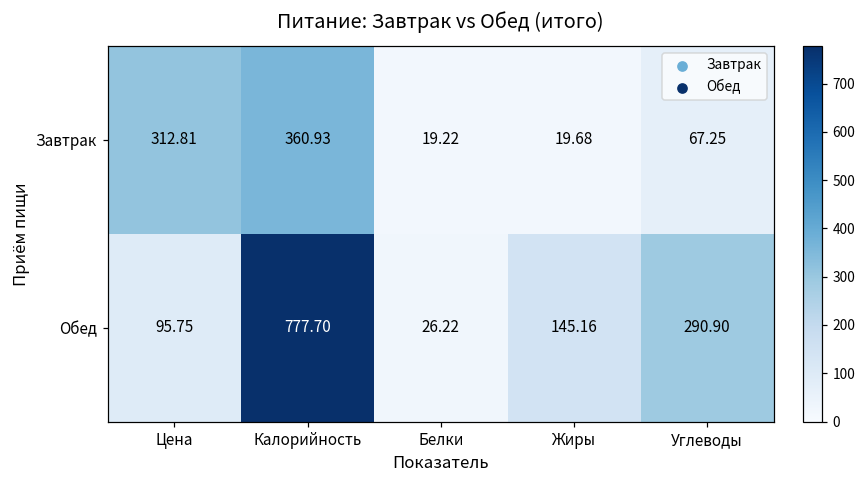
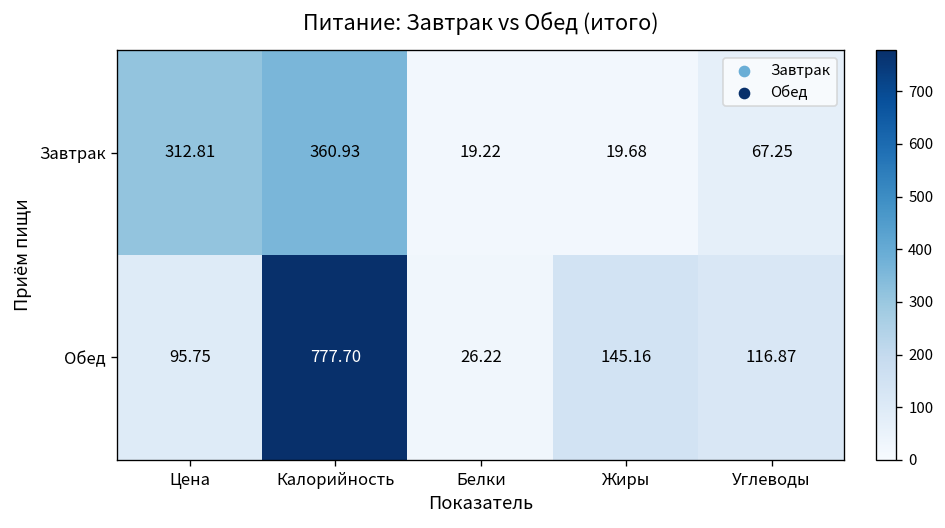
Обед, Углеводы: 290.90 -> 116.87
